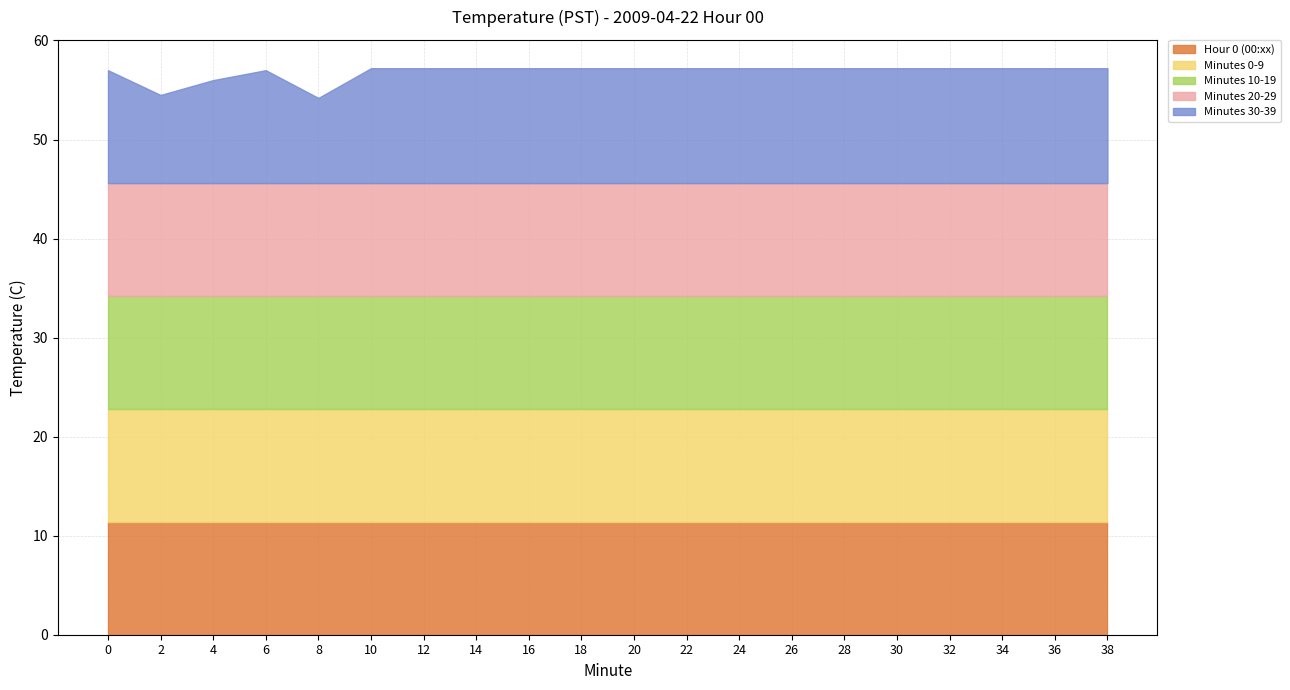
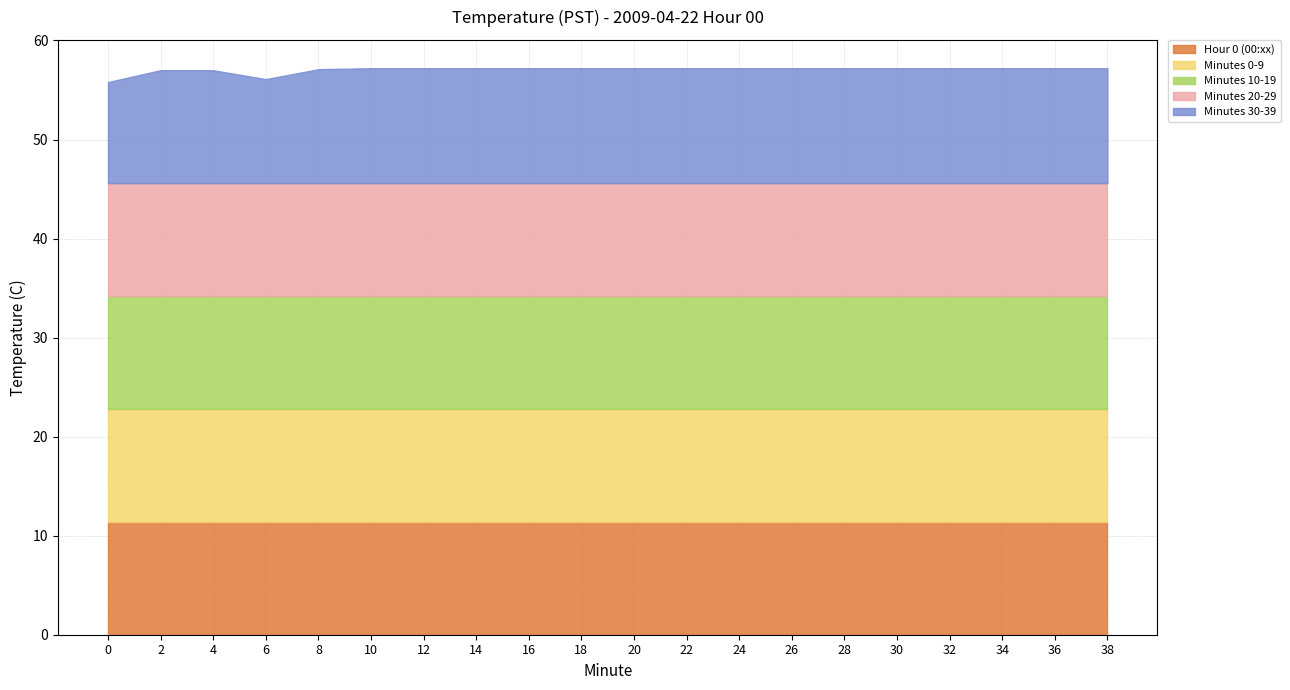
Minutes 30-39, 0: 11 -> 10
Minutes 30-39, 2: 9 -> 11
Minutes 30-39, 4: 10 -> 11
Minutes 30-39, 6: 11.4 -> 10.5
Minutes 30-39, 8: 9 -> 12
